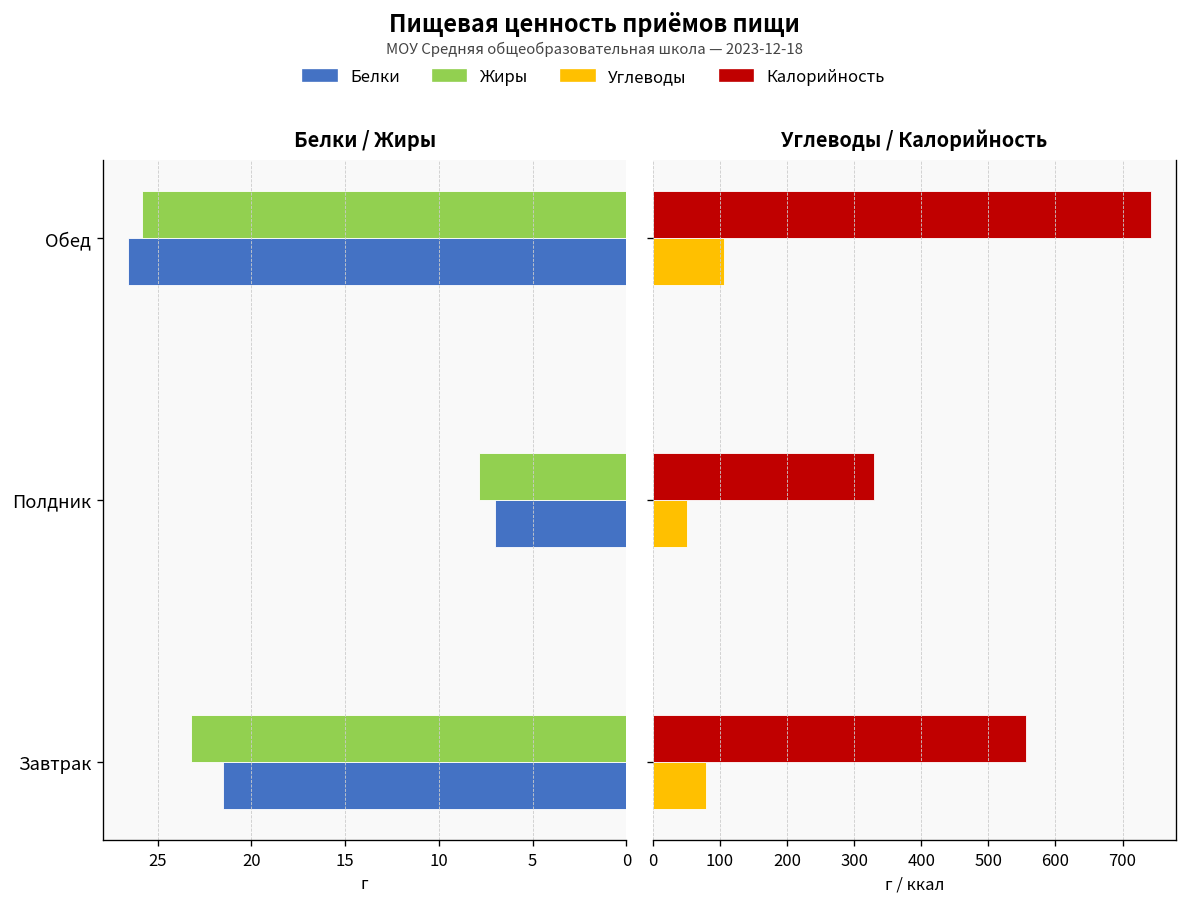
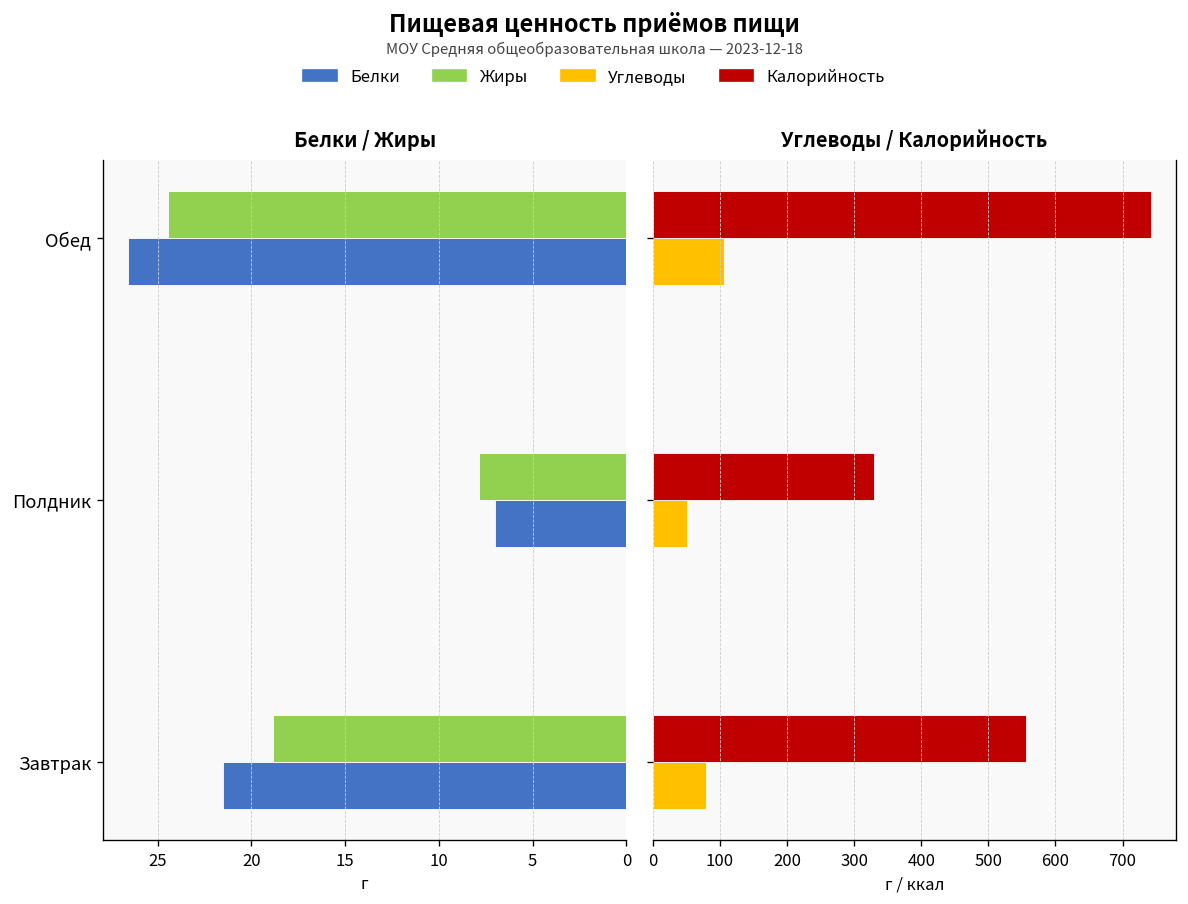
Белки / Жиры, Жиры, Обед: 25.8 -> 24.4
Белки / Жиры, Жиры, Завтрак: 23.2 -> 18.8
